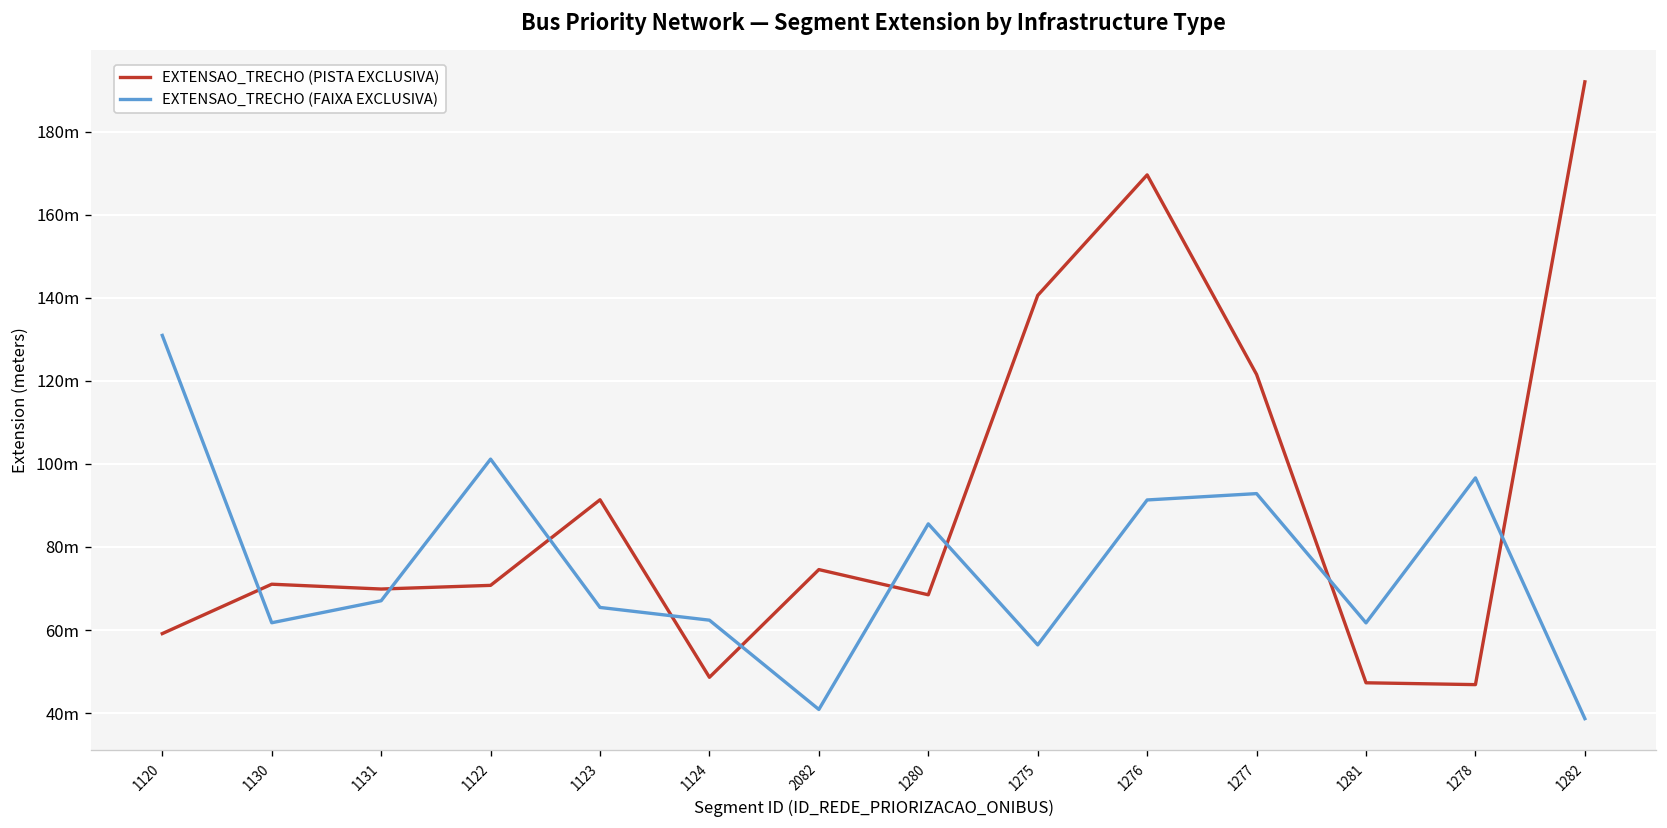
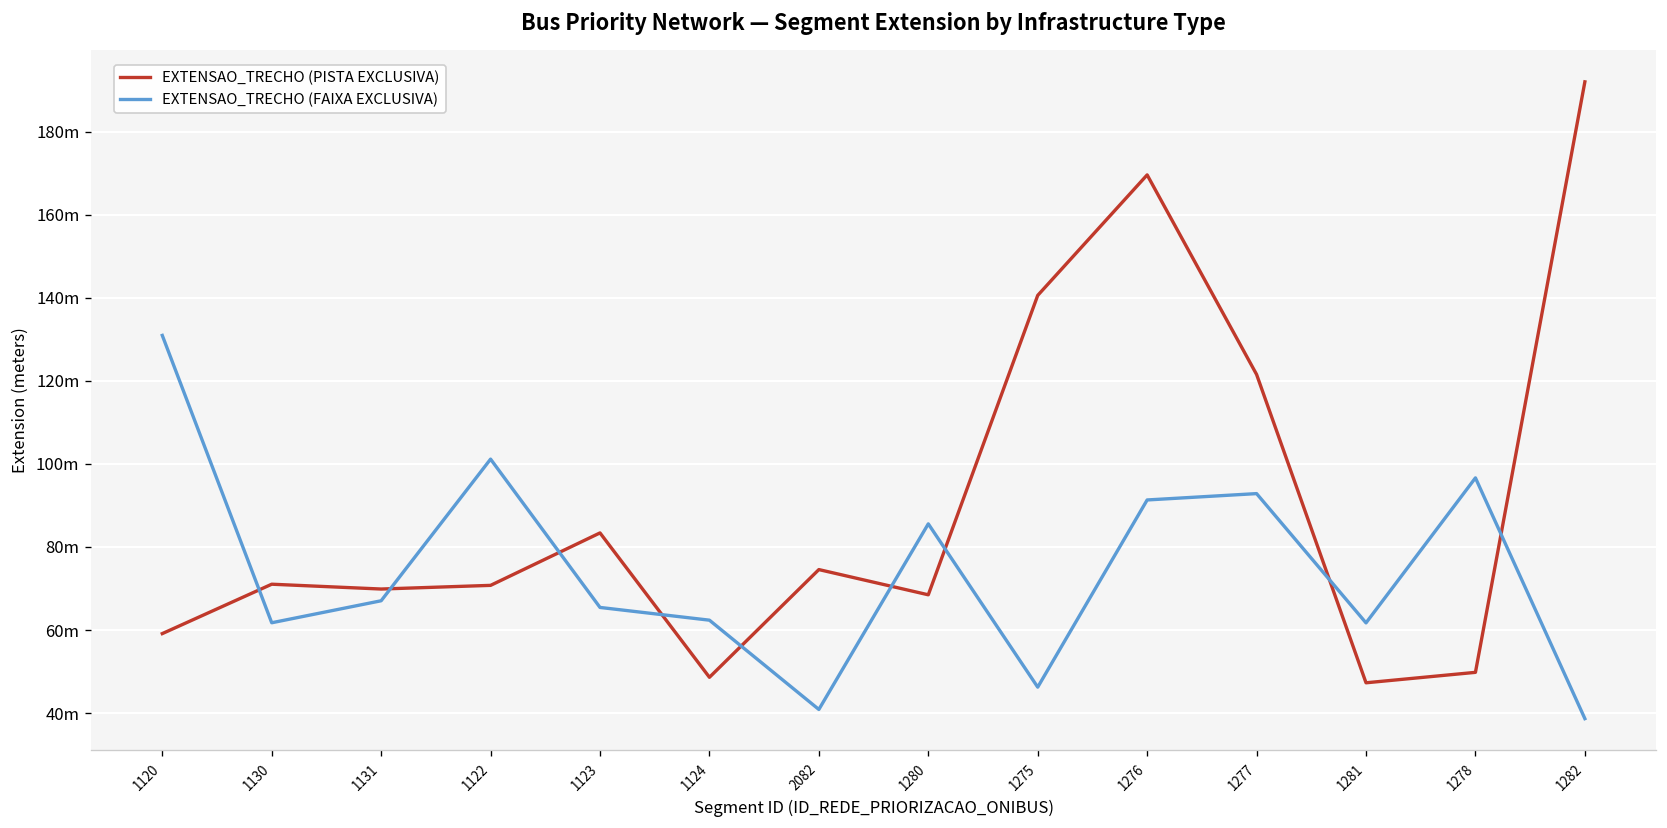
EXTENSAO_TRECHO (PISTA EXCLUSIVA), 1123: 91m -> 83m
EXTENSAO_TRECHO (FAIXA EXCLUSIVA), 1275: 56m -> 46m
EXTENSAO_TRECHO (PISTA EXCLUSIVA), 1278: 47m -> 50m
